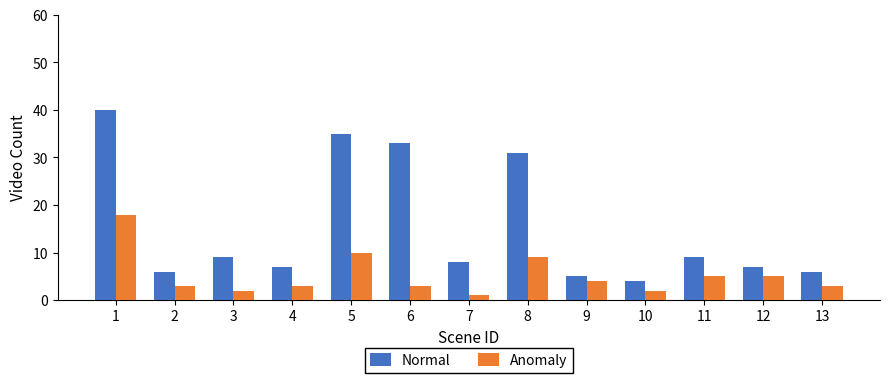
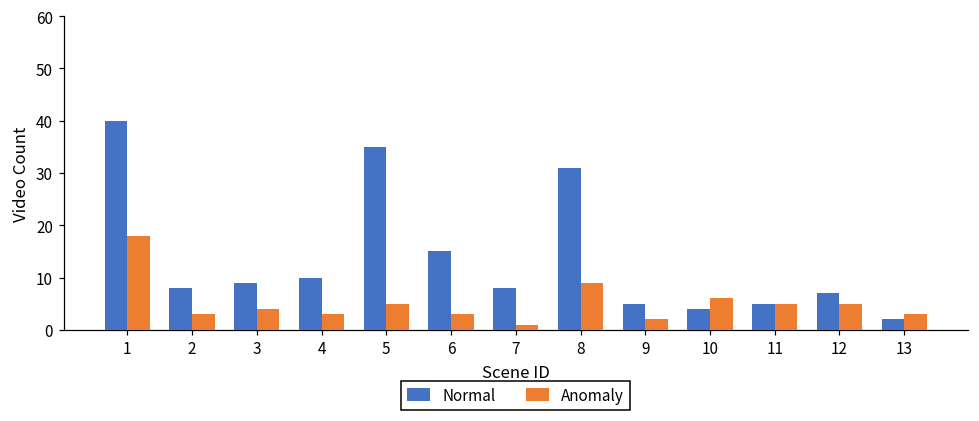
Normal, 2: 6 -> 8
Anomaly, 3: 2 -> 4
Normal, 4: 7 -> 10
Anomaly, 5: 10 -> 5
Normal, 6: 33 -> 15
Anomaly, 9: 4 -> 2
Anomaly, 10: 2 -> 6
Normal, 11: 9 -> 5
Normal, 13: 6 -> 2
